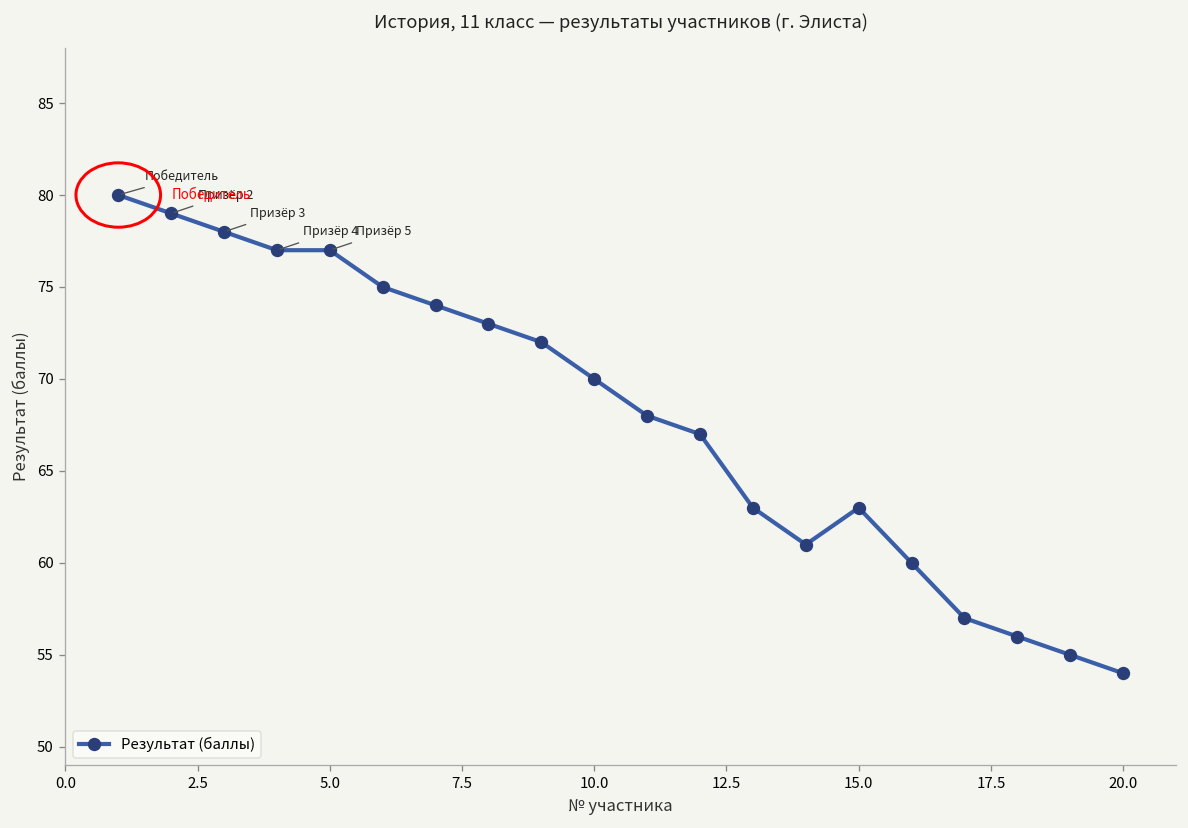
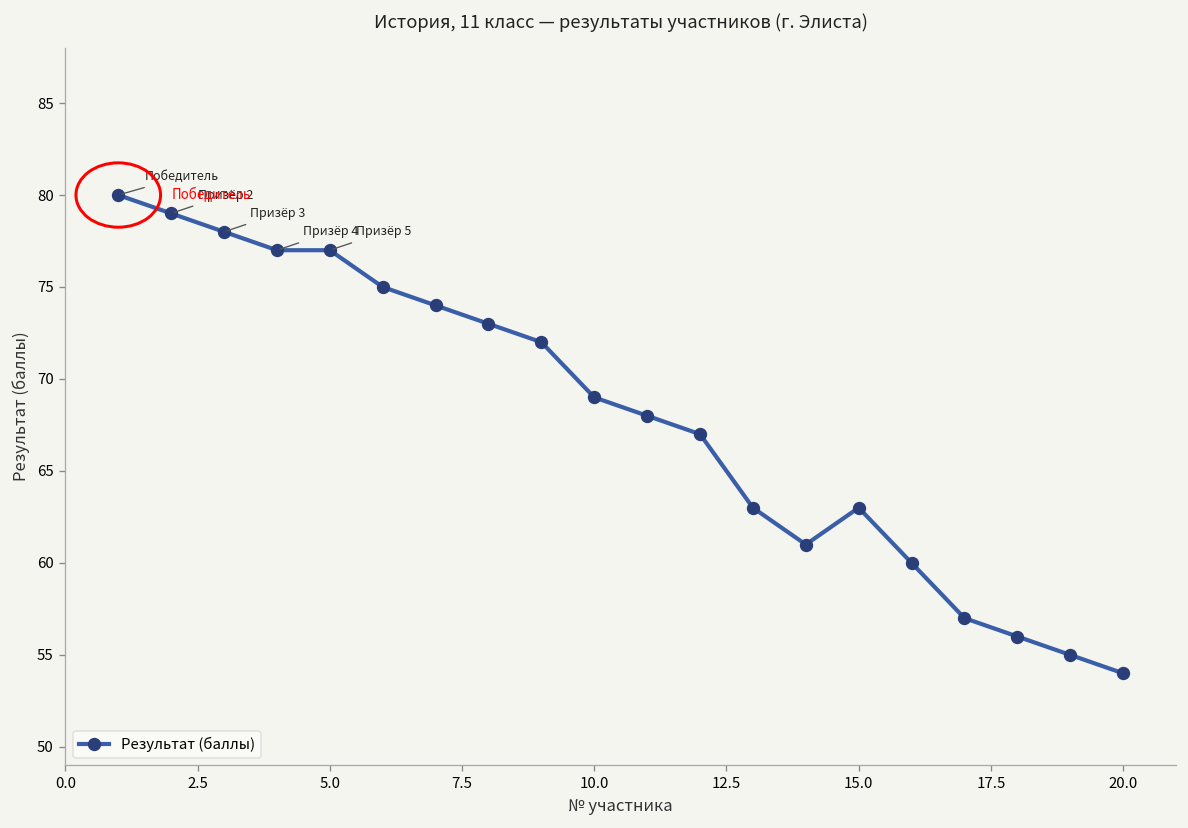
10.0: 70 -> 69
